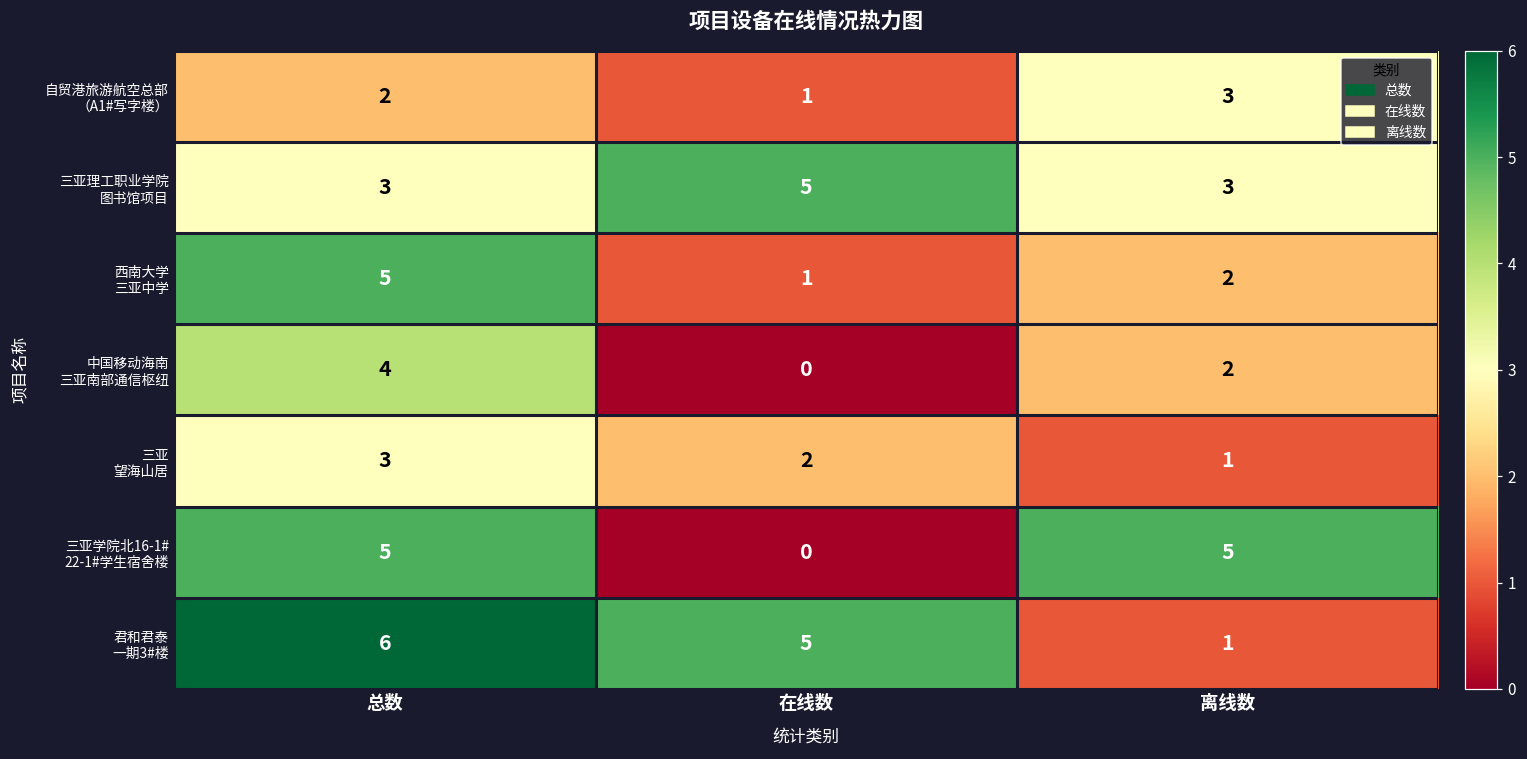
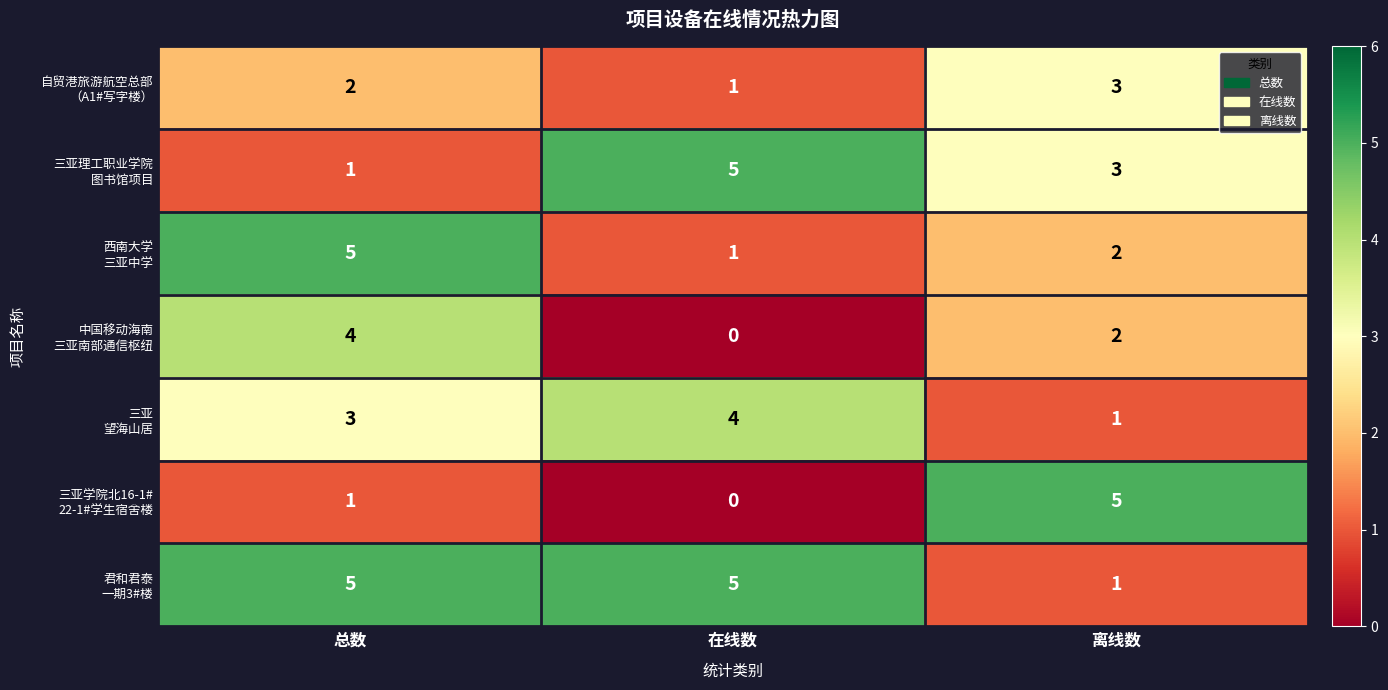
三亚理工职业学院 图书馆项目, 总数: 3 -> 1
三亚 望海山居, 在线数: 2 -> 4
三亚学院北16-1# 22-1#学生宿舍楼, 总数: 5 -> 1
君和君泰 一期3#楼, 总数: 6 -> 5
